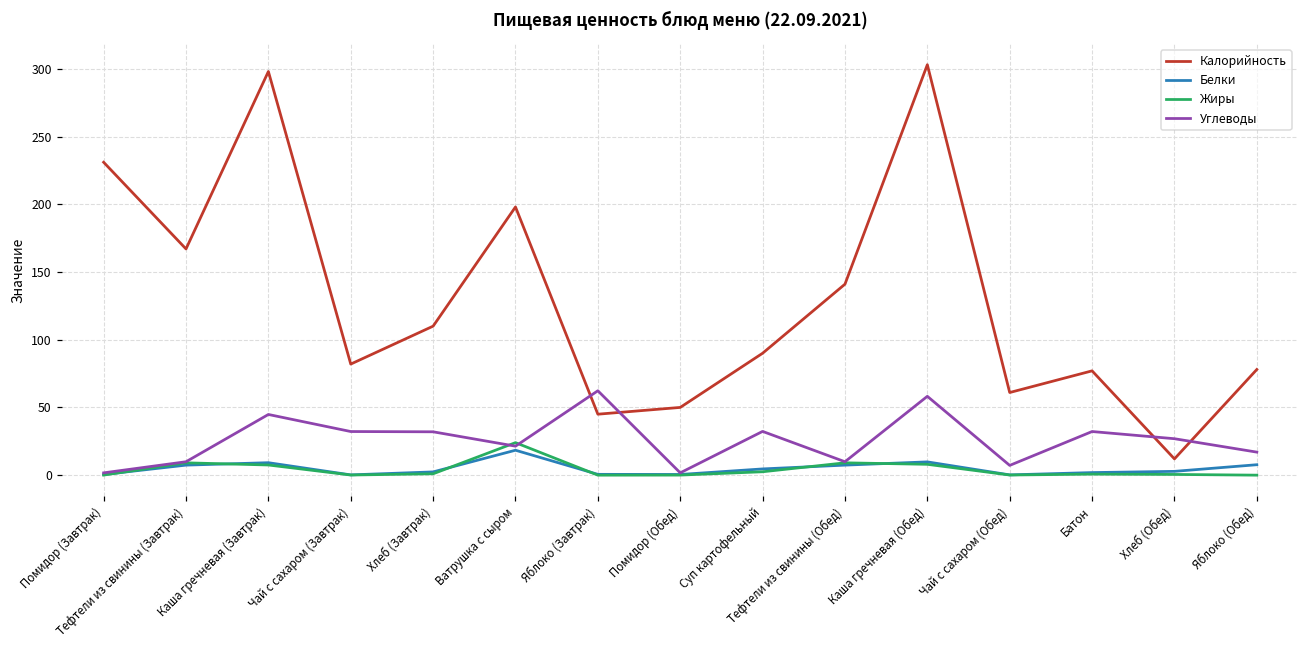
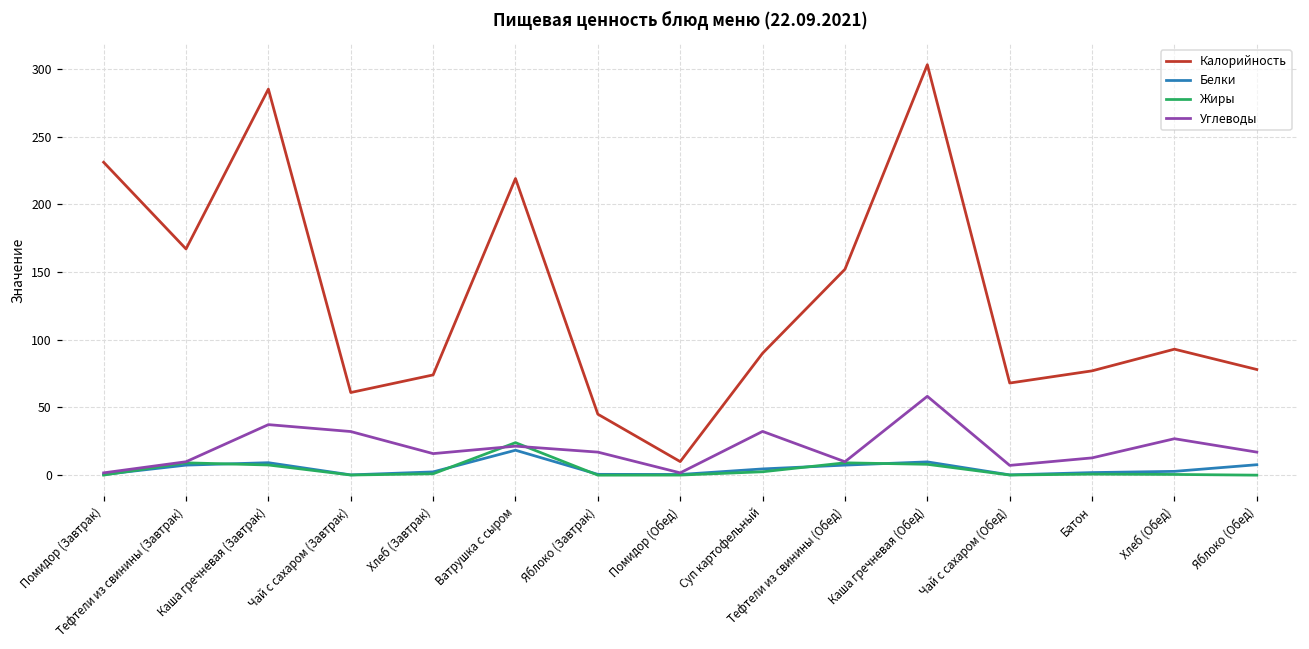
Калорийность, Каша гречневая (Завтрак): 298 -> 285
Углеводы, Каша гречневая (Завтрак): 45 -> 37
Калорийность, Чай с сахаром (Завтрак): 82 -> 61
Калорийность, Хлеб (Завтрак): 110 -> 74
Углеводы, Хлеб (Завтрак): 32 -> 16
Калорийность, Ватрушка с сыром: 198 -> 219
Углеводы, Яблоко (Завтрак): 62 -> 17
Калорийность, Помидор (Обед): 50 -> 10
Калорийность, Тефтели из свинины (Обед): 141 -> 152
Калорийность, Чай с сахаром (Обед): 61 -> 68
Углеводы, Батон: 32 -> 13
Калорийность, Хлеб (Обед): 12 -> 93
